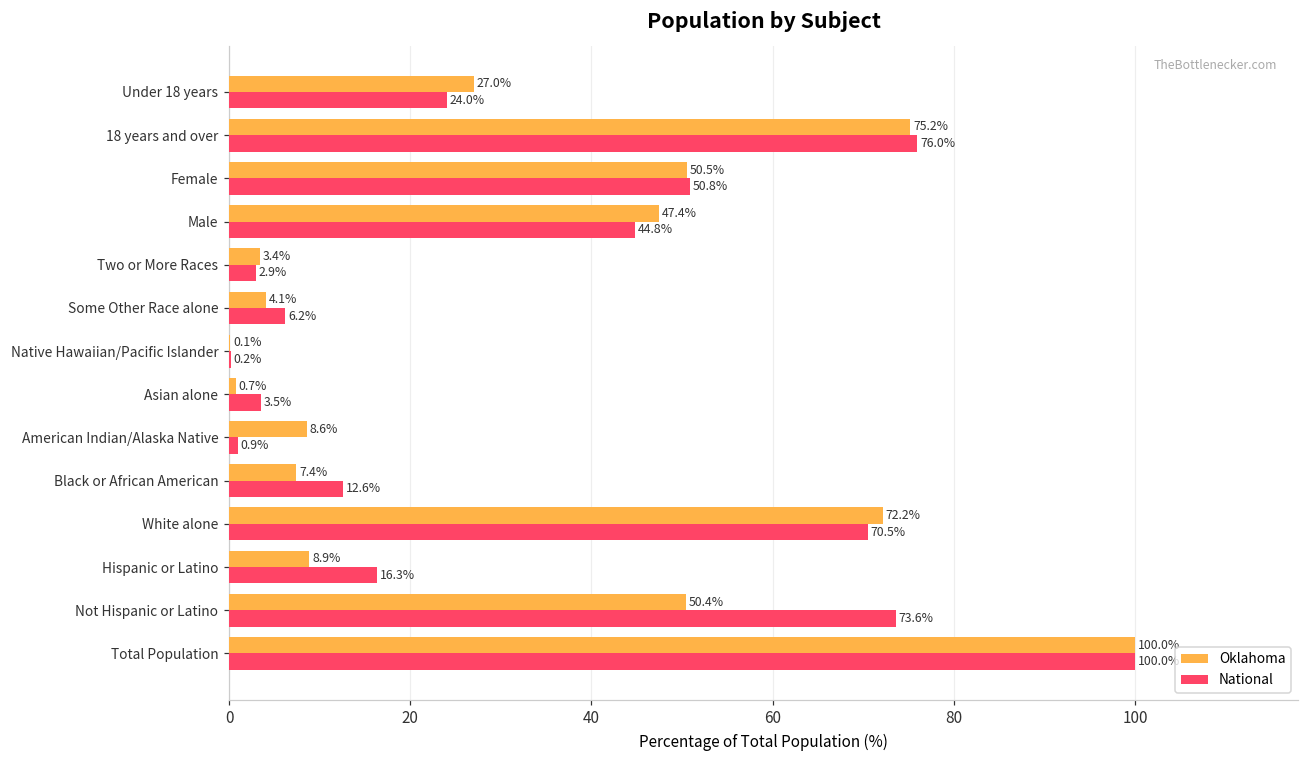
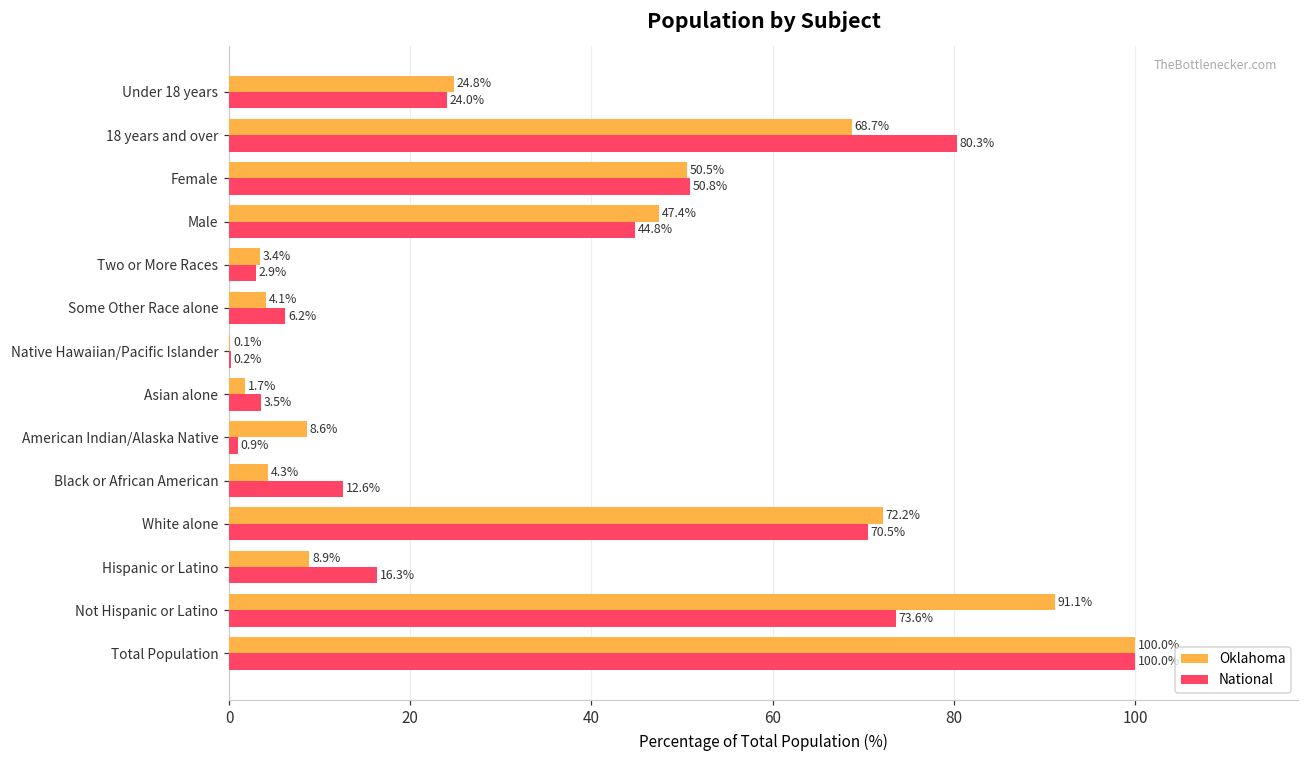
Oklahoma, Under 18 years: 27.0% -> 24.8%
Oklahoma, 18 years and over: 75.2% -> 68.7%
National, 18 years and over: 76.0% -> 80.3%
Oklahoma, Asian alone: 0.7% -> 1.7%
Oklahoma, Black or African American: 7.4% -> 4.3%
Oklahoma, Not Hispanic or Latino: 50.4% -> 91.1%
